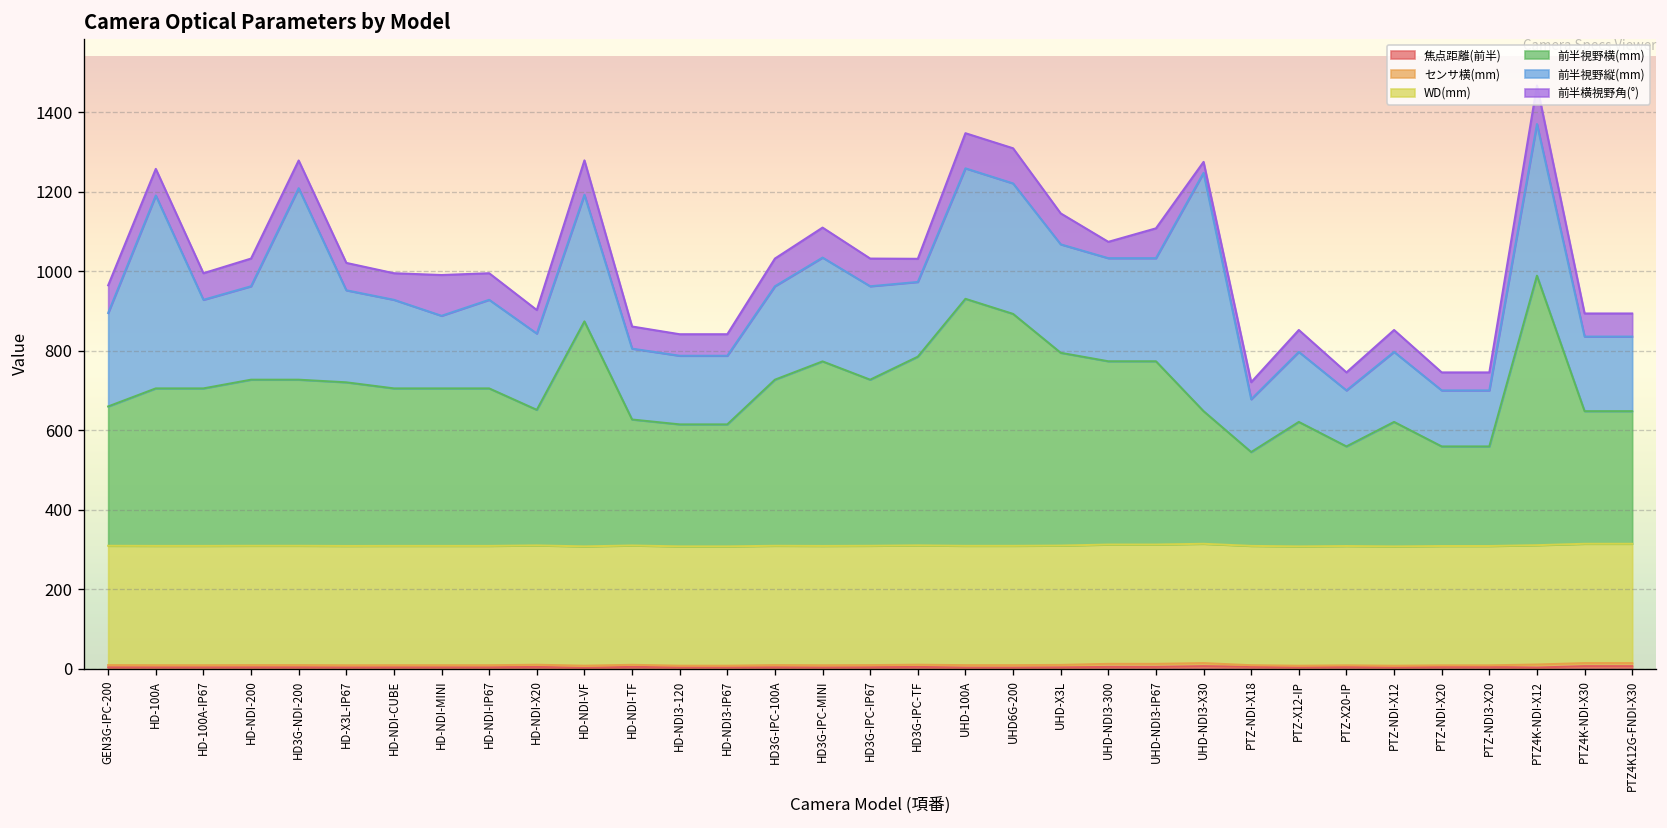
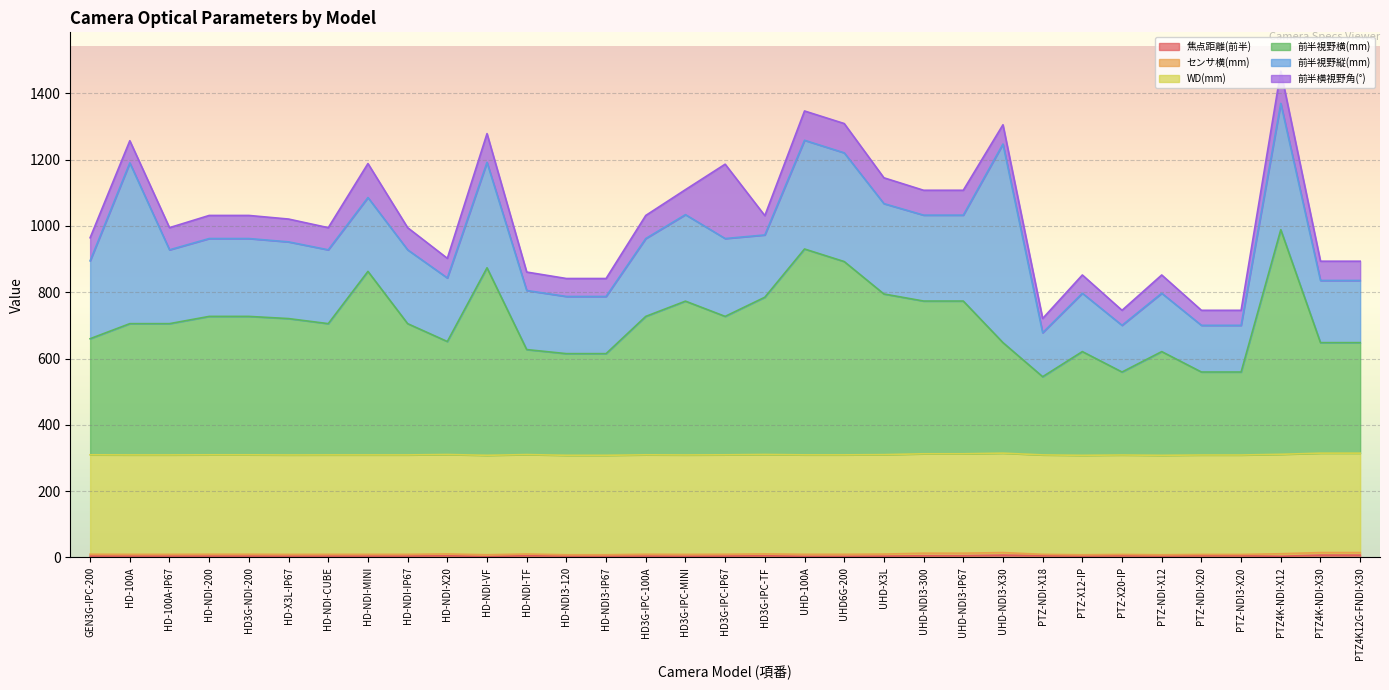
前半視野縦(mm), HD3G-NDI-200: 480 -> 230
前半視野横(mm), HD-NDI-MINI: 400 -> 550
前半視野縦(mm), HD-NDI-MINI: 180 -> 220
前半横視野角(°), HD3G-IPC-IP67: 70 -> 220
前半横視野角(°), UHD-NDI3-300: 40 -> 80
前半横視野角(°), UHD-NDI3-X30: 30 -> 60
